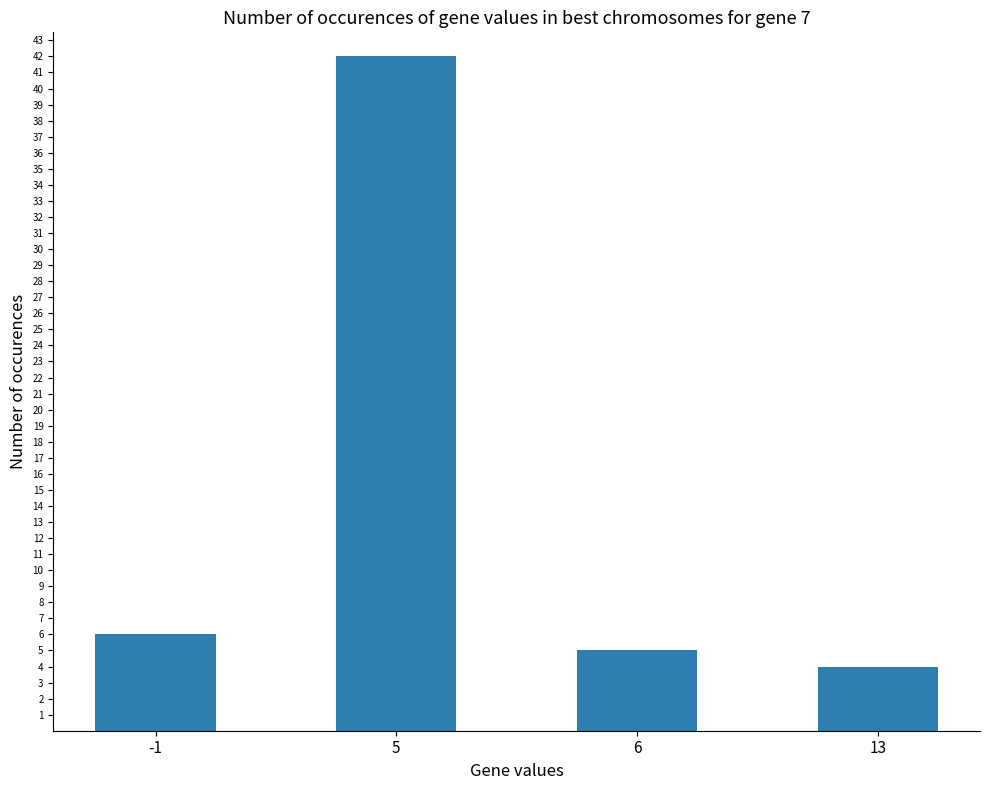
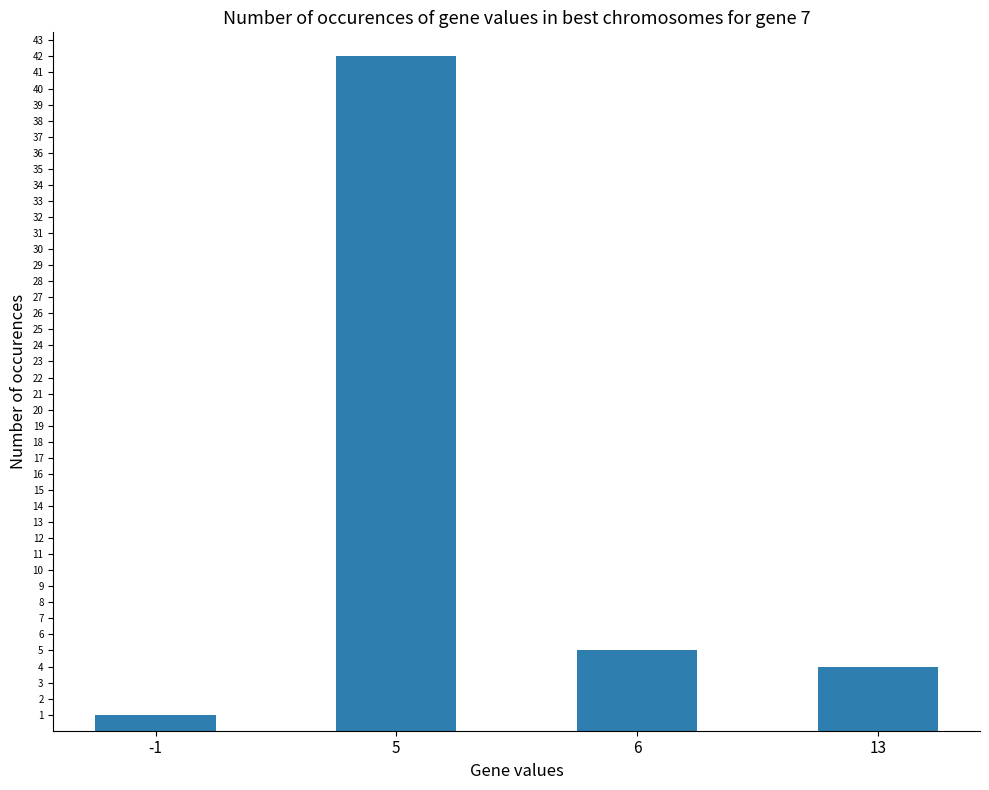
-1: 6 -> 1
